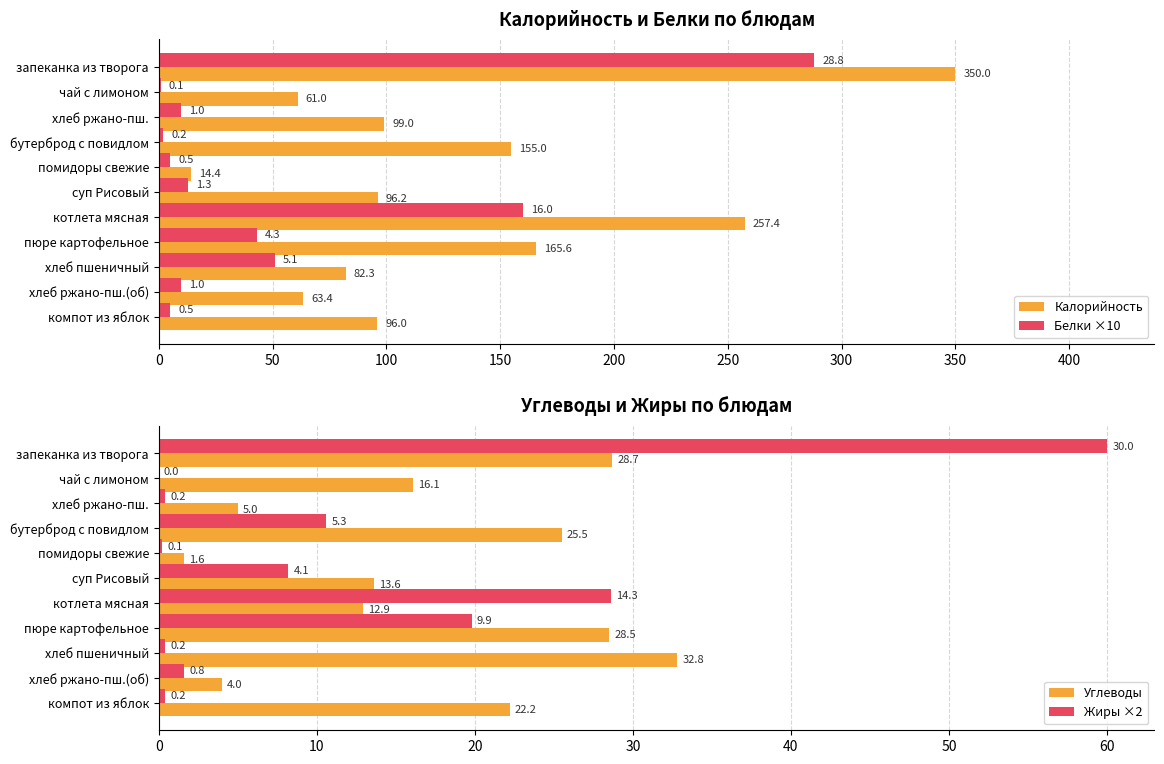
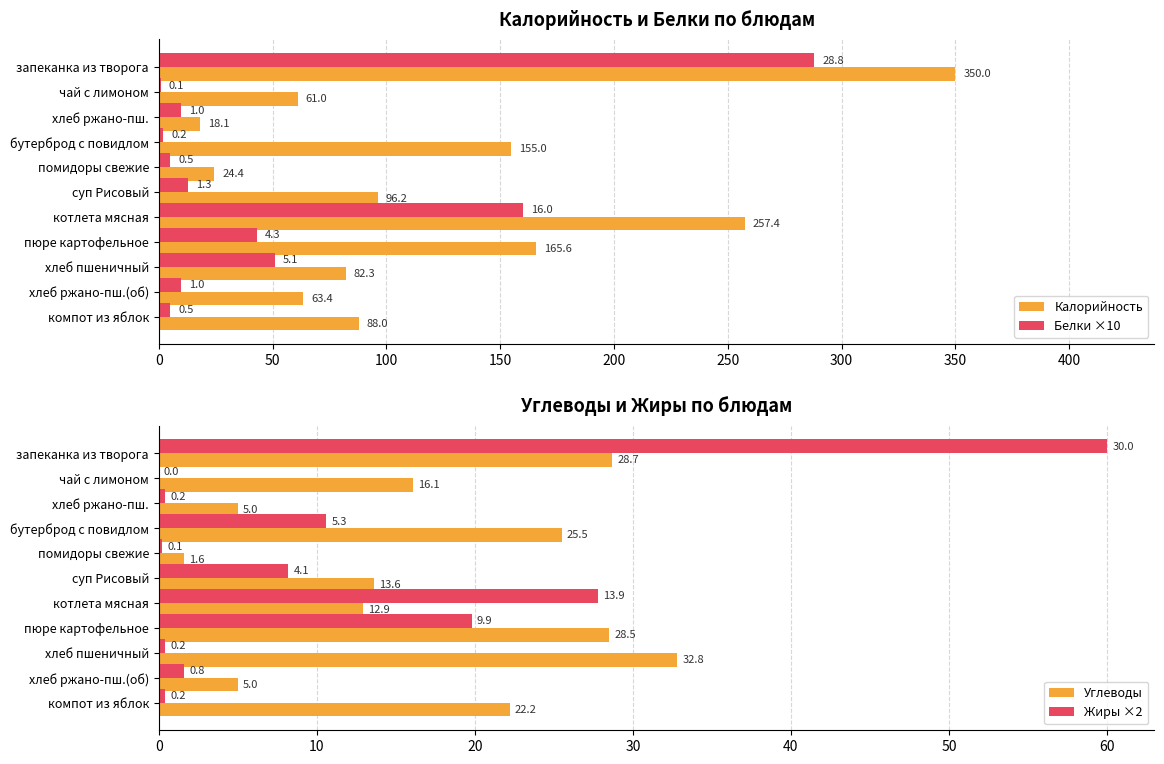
Калорийность и Белки по блюдам, Калорийность, хлеб ржано-пш.: 99.0 -> 18.1
Калорийность и Белки по блюдам, Калорийность, помидоры свежие: 14.4 -> 24.4
Калорийность и Белки по блюдам, Калорийность, компот из яблок: 96.0 -> 88.0
Углеводы и Жиры по блюдам, Жиры ×2, котлета мясная: 14.3 -> 13.9
Углеводы и Жиры по блюдам, Углеводы, хлеб ржано-пш.(об): 4.0 -> 5.0
